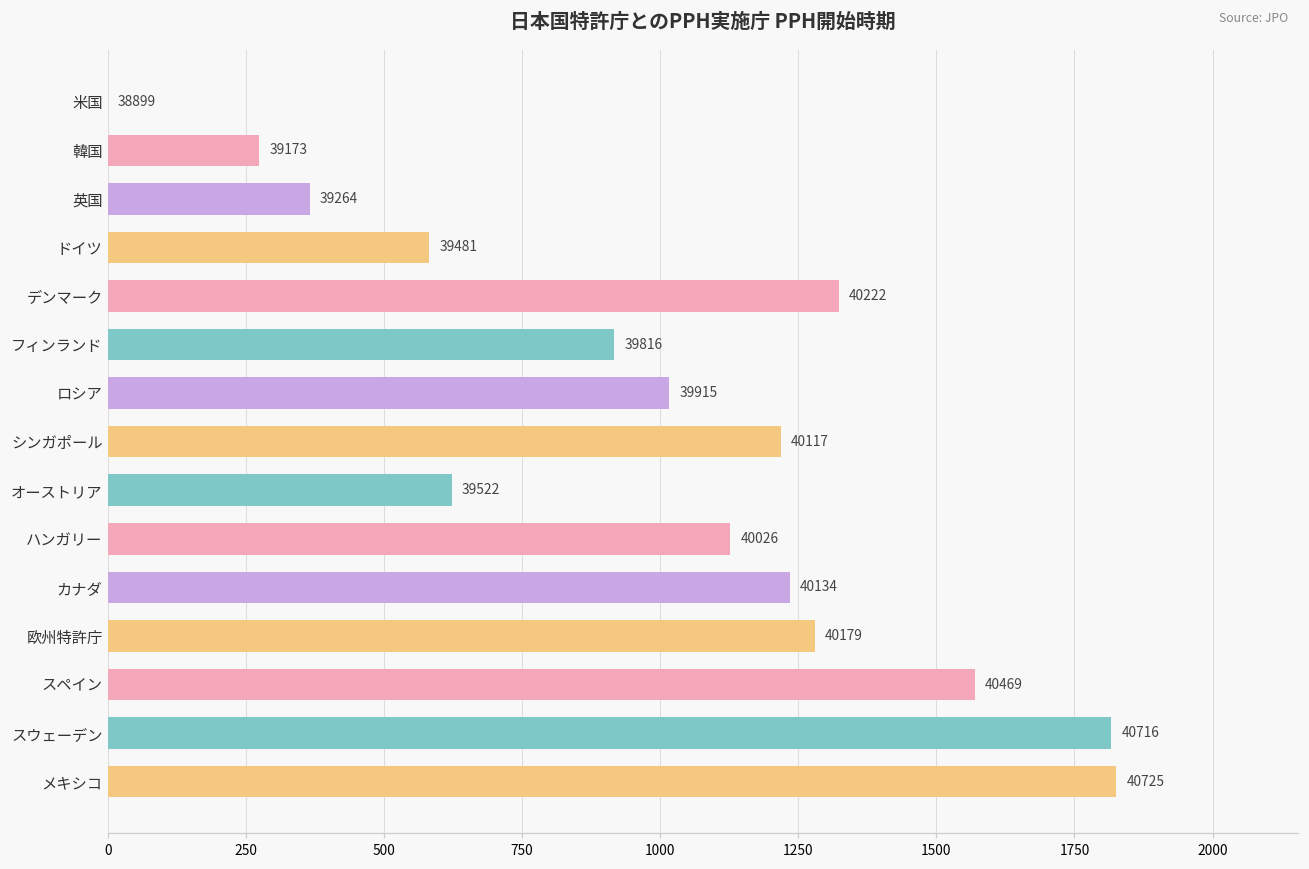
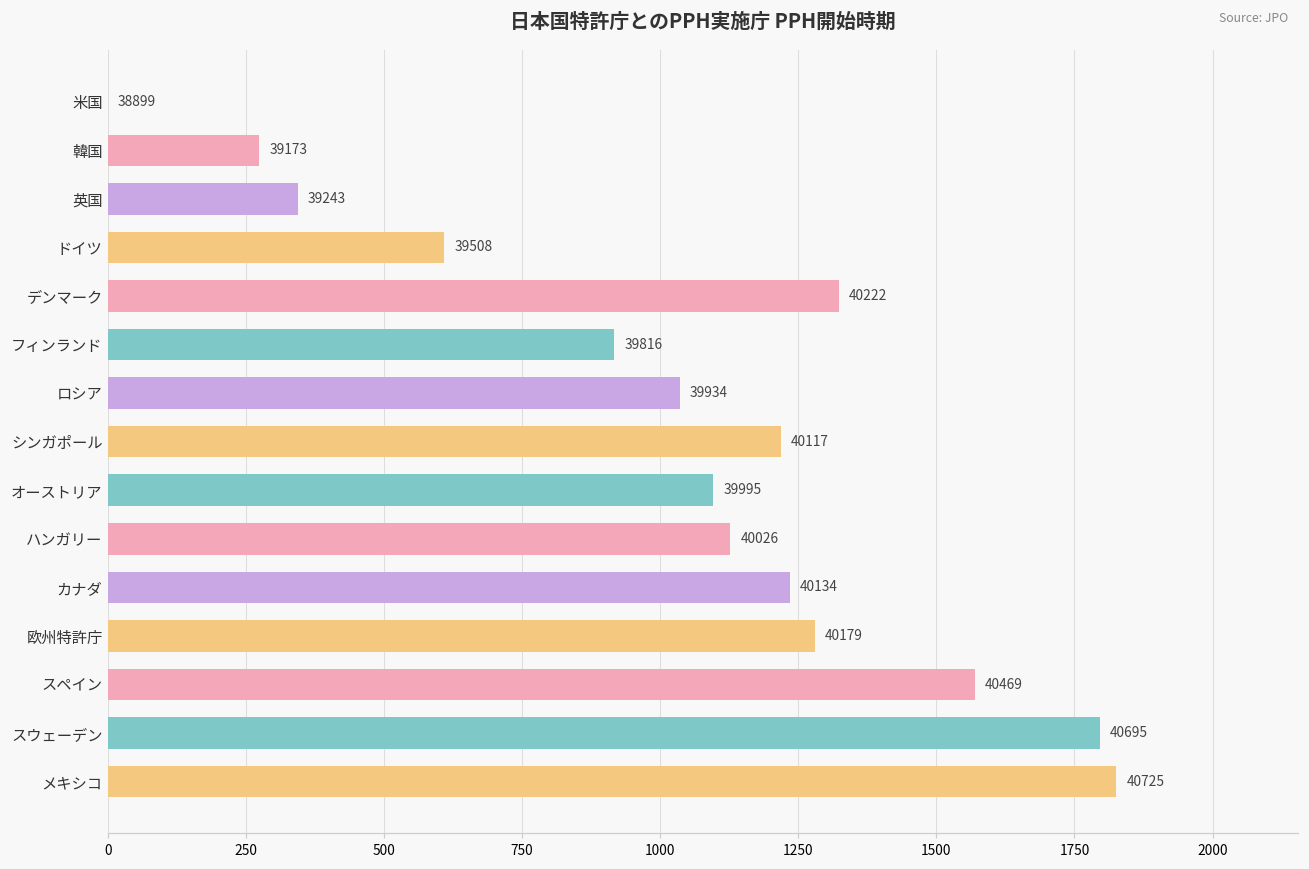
英国: 39264 -> 39243
ドイツ: 39481 -> 39508
ロシア: 39915 -> 39934
オーストリア: 39522 -> 39995
スウェーデン: 40716 -> 40695
